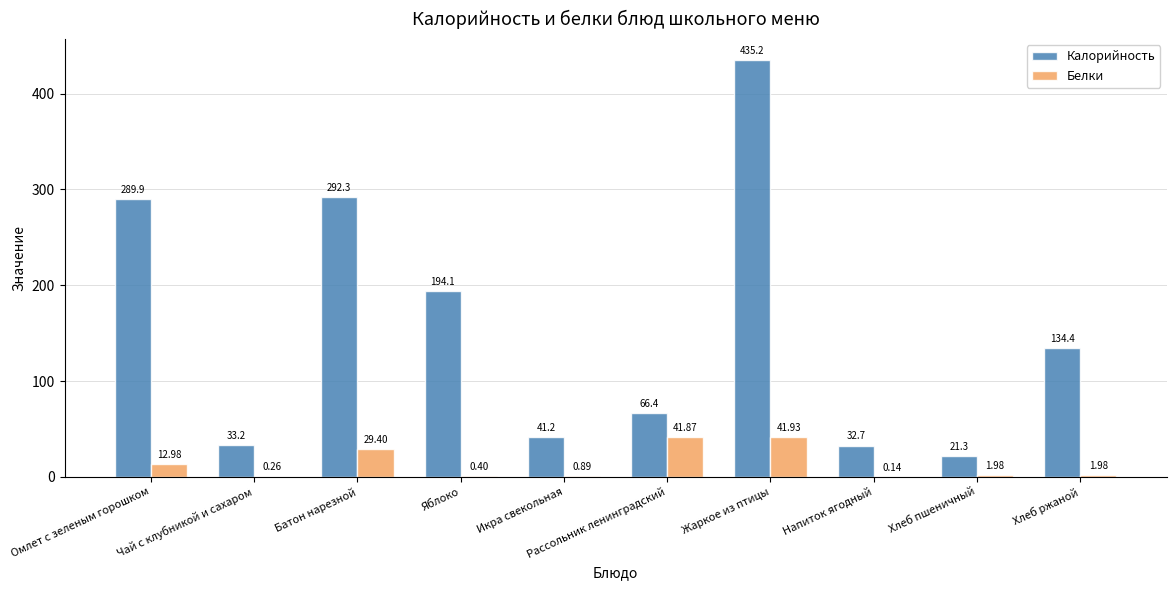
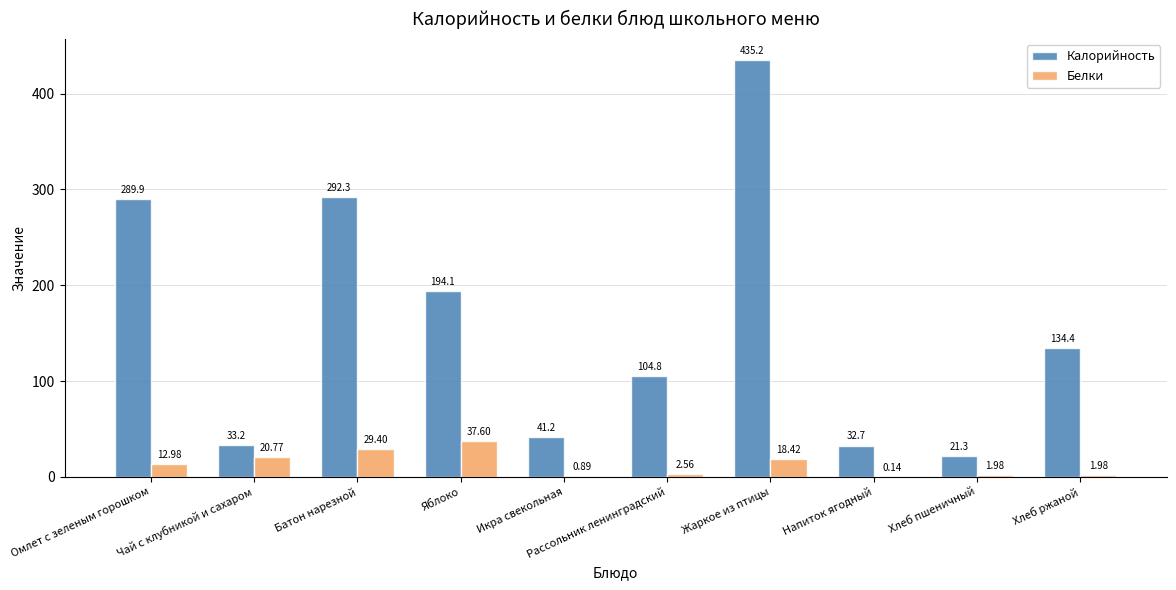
Белки, Чай с клубникой и сахаром: 0.26 -> 20.77
Белки, Яблоко: 0.40 -> 37.60
Калорийность, Рассольник ленинградский: 66.4 -> 104.8
Белки, Рассольник ленинградский: 41.87 -> 2.56
Белки, Жаркое из птицы: 41.93 -> 18.42
